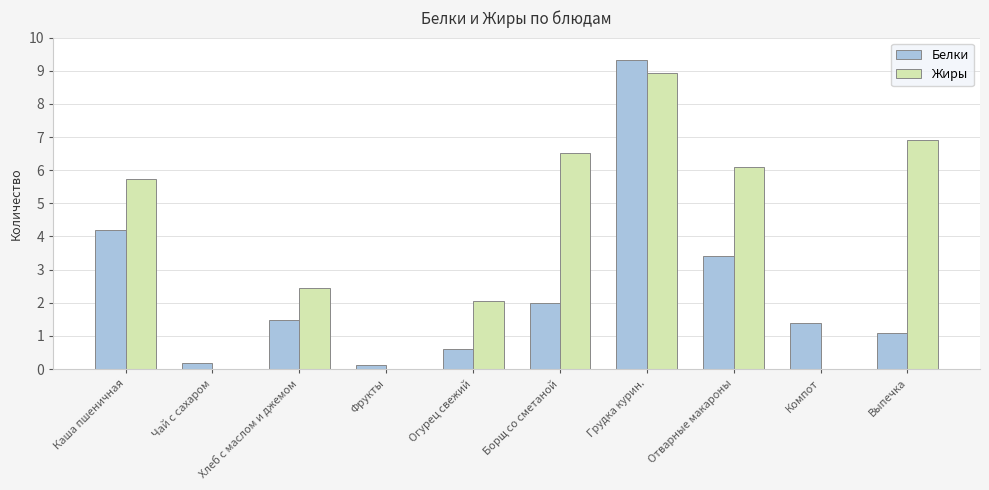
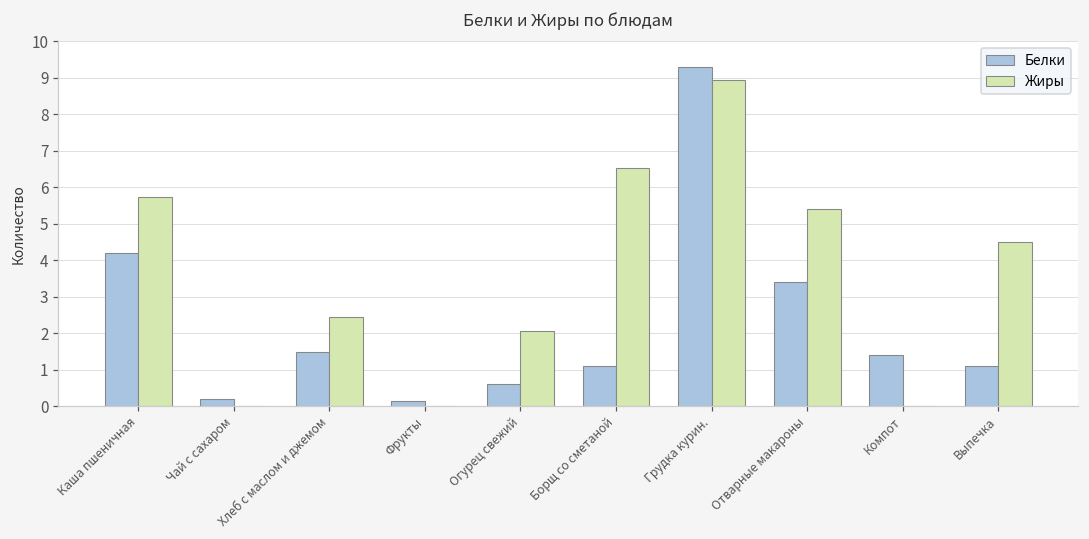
Белки, Борщ со сметаной: 2.0 -> 1.1
Жиры, Отварные макароны: 6.1 -> 5.4
Жиры, Выпечка: 6.9 -> 4.5
